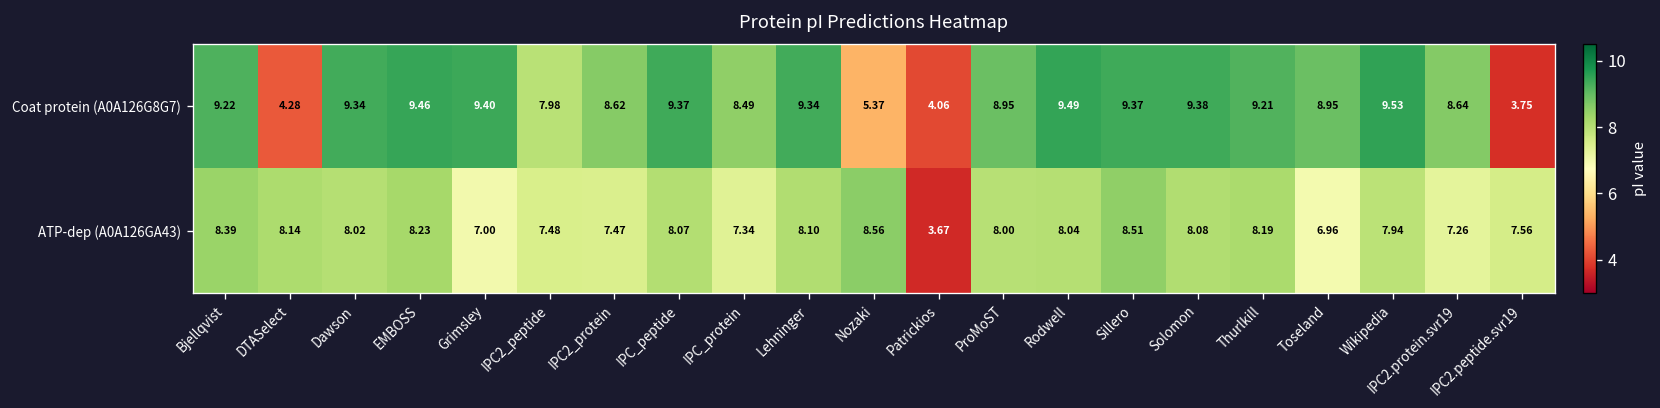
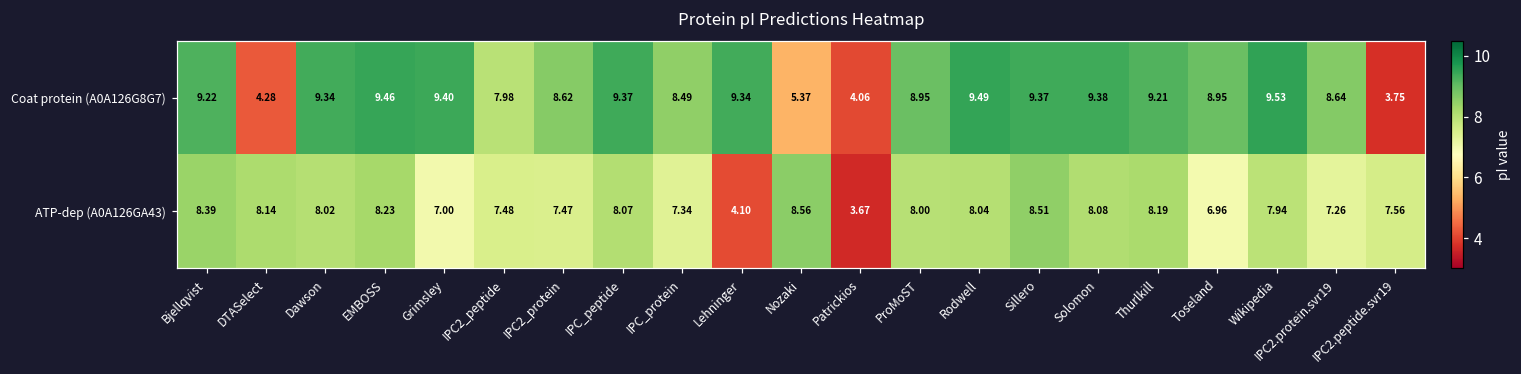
ATP-dep (A0A126GA43), Lehninger: 8.10 -> 4.10
